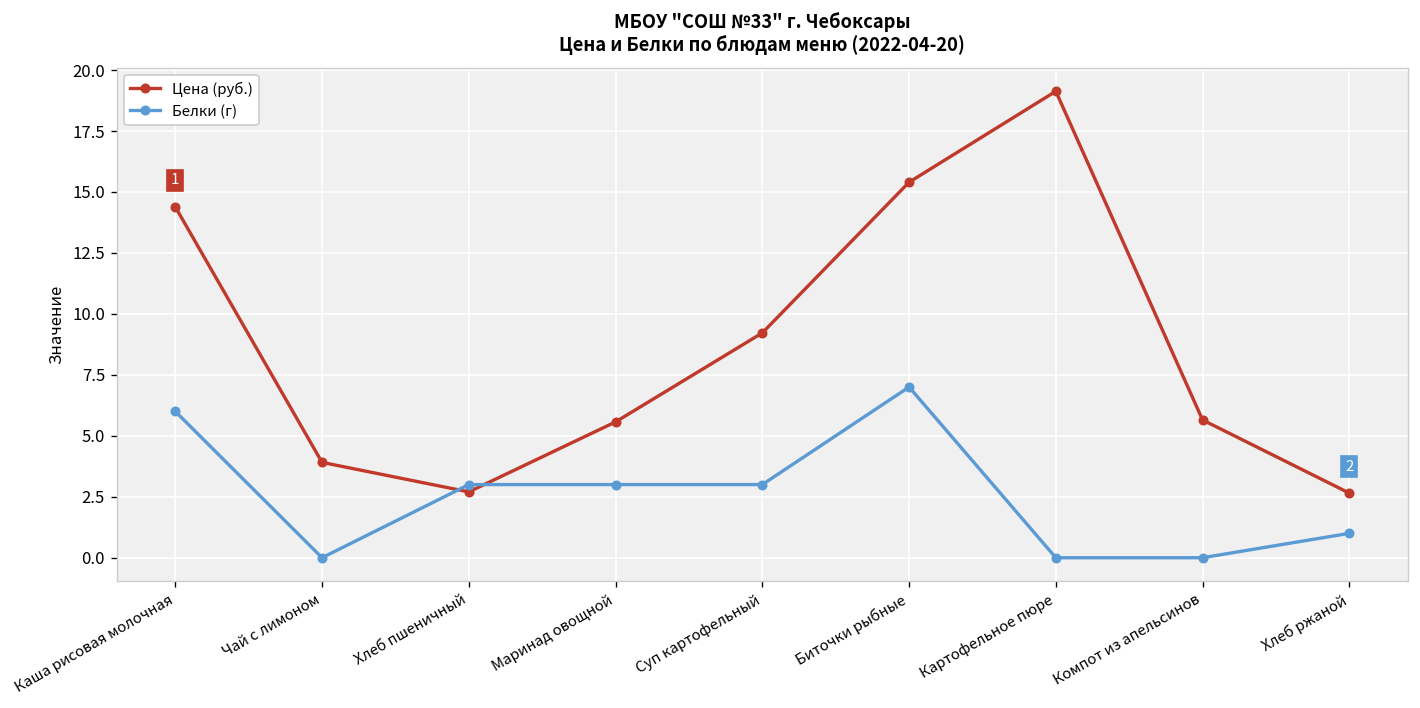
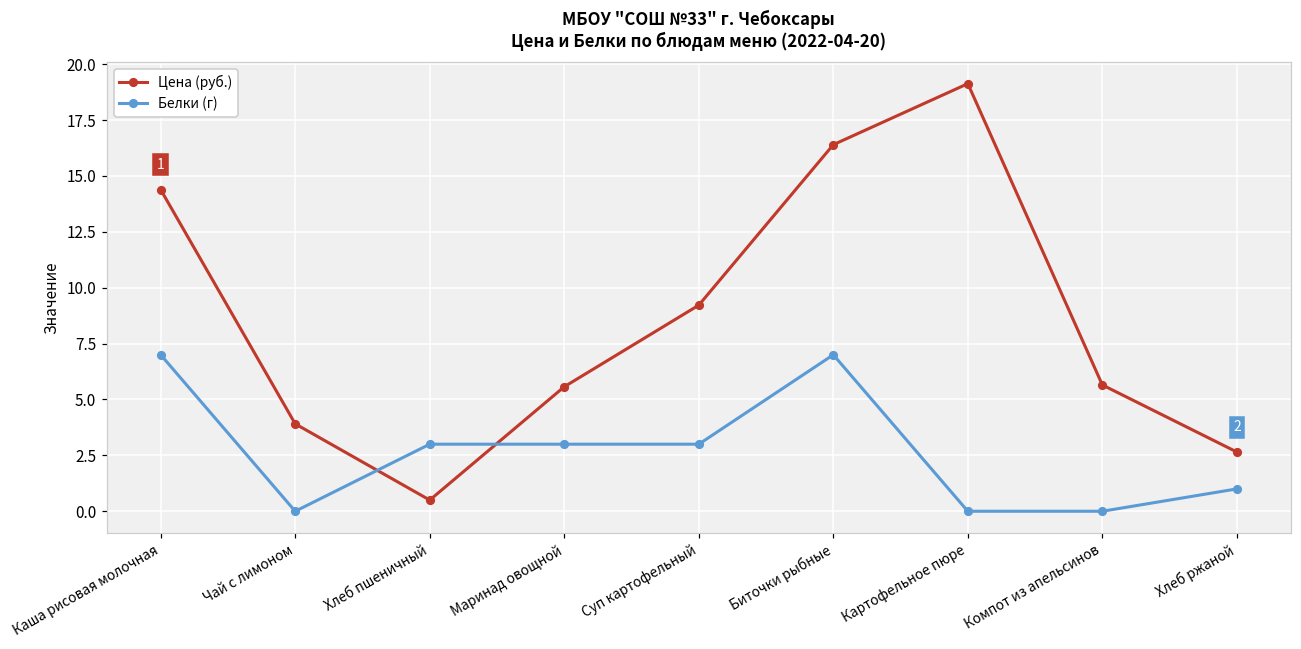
Белки (г), Каша рисовая молочная: 6 -> 7
Цена (руб.), Хлеб пшеничный: 2.7 -> 0.5
Цена (руб.), Биточки рыбные: 15.4 -> 16.4
